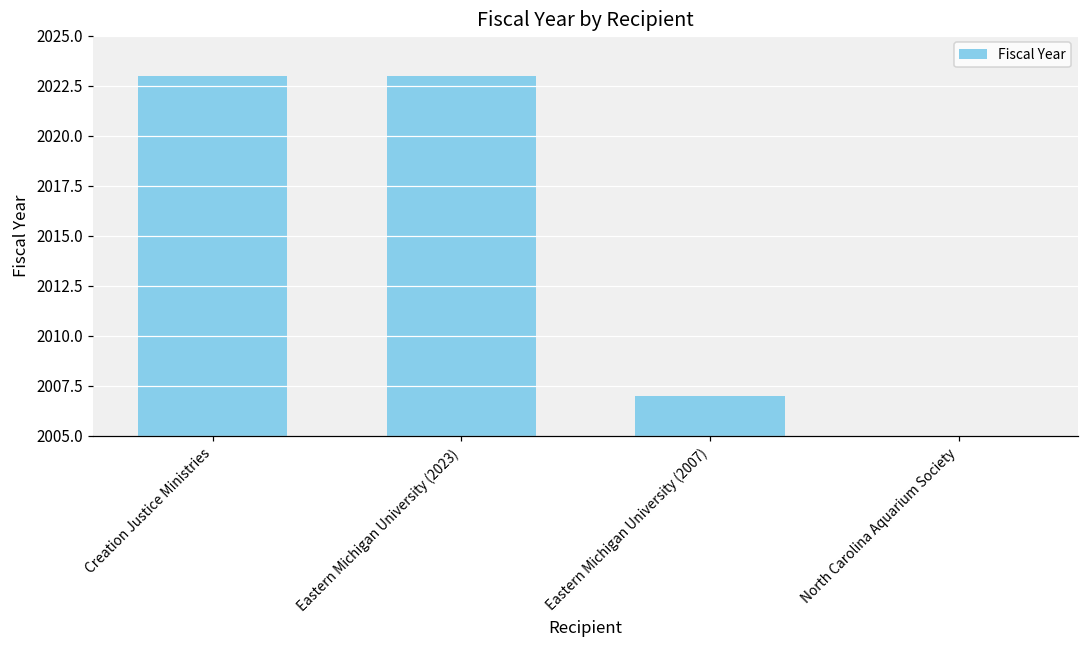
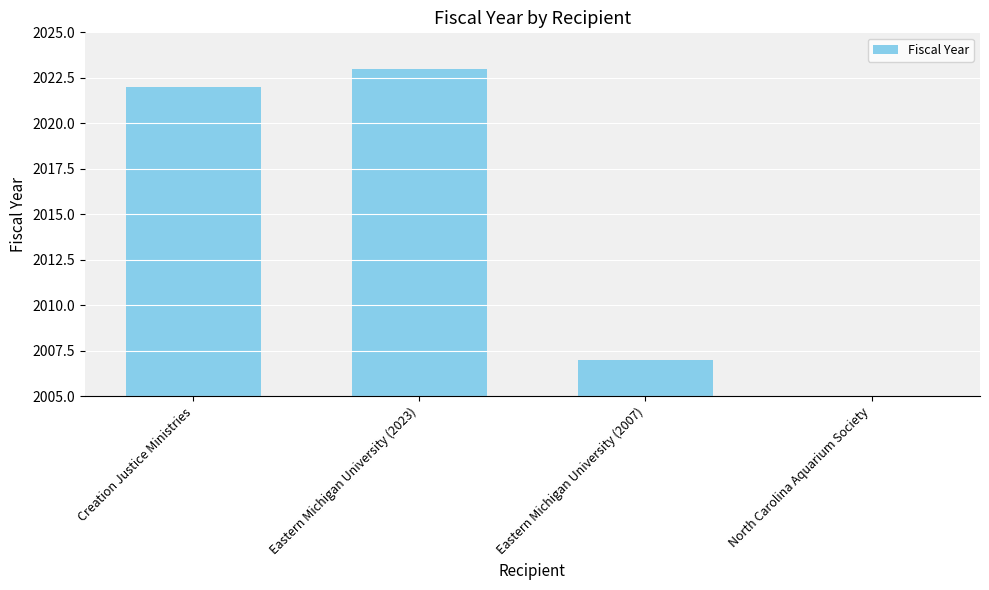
Creation Justice Ministries: 2023 -> 2022
